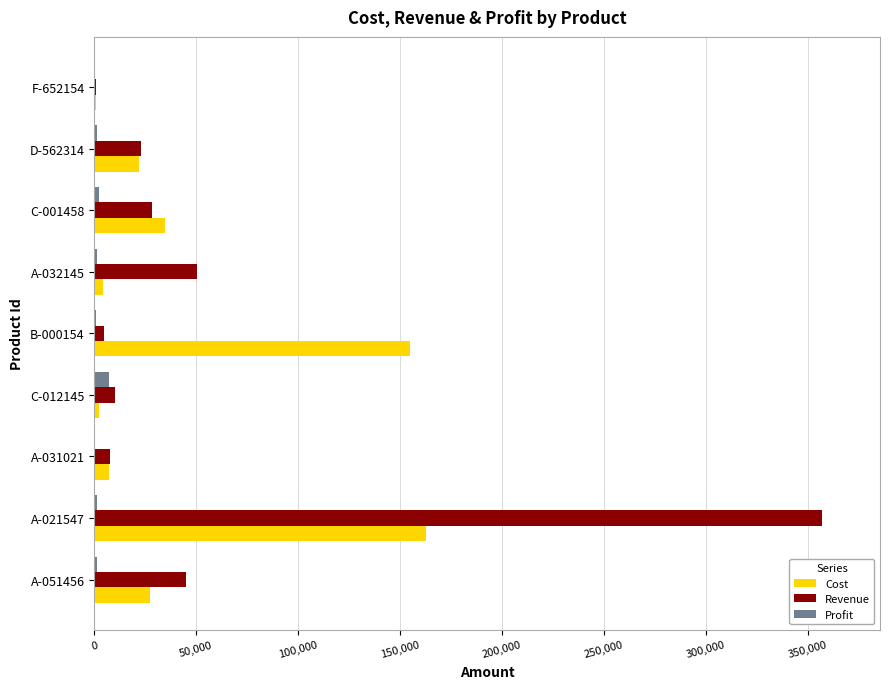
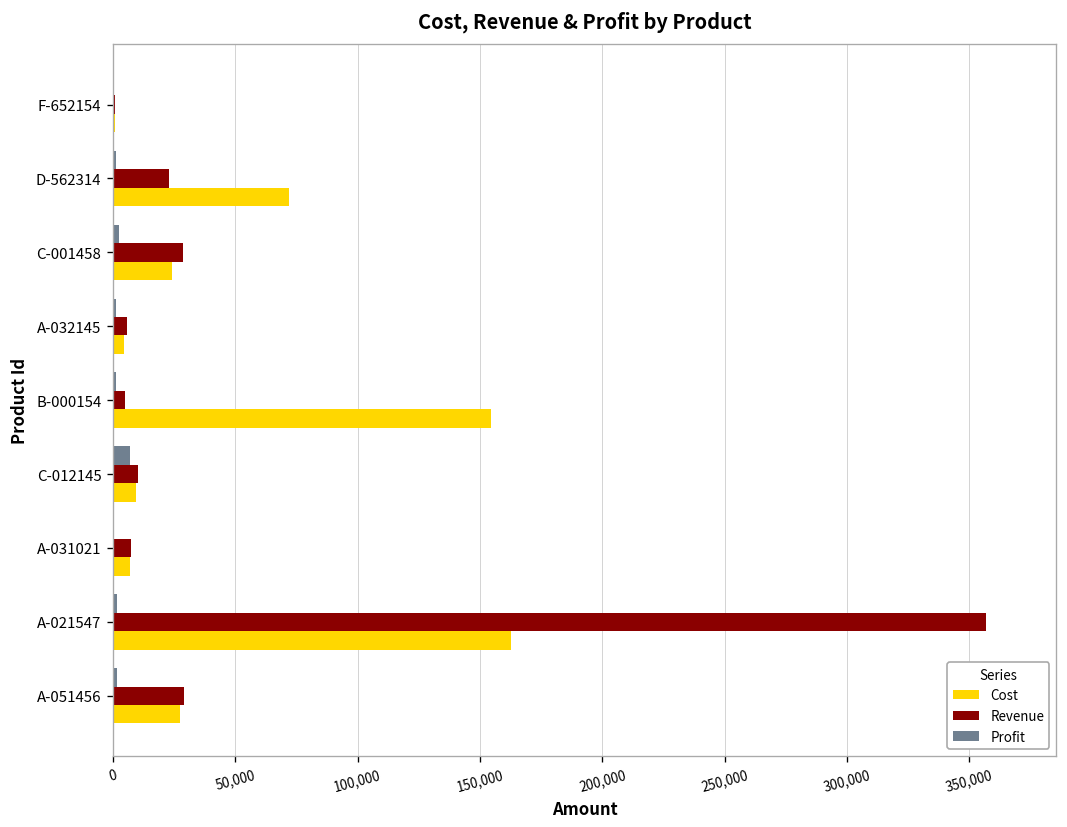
Cost, D-562314: 22,000 -> 72,000
Cost, C-001458: 35,000 -> 24,000
Revenue, A-032145: 51,000 -> 6,000
Cost, C-012145: 2,000 -> 10,000
Revenue, A-051456: 45,000 -> 29,000
